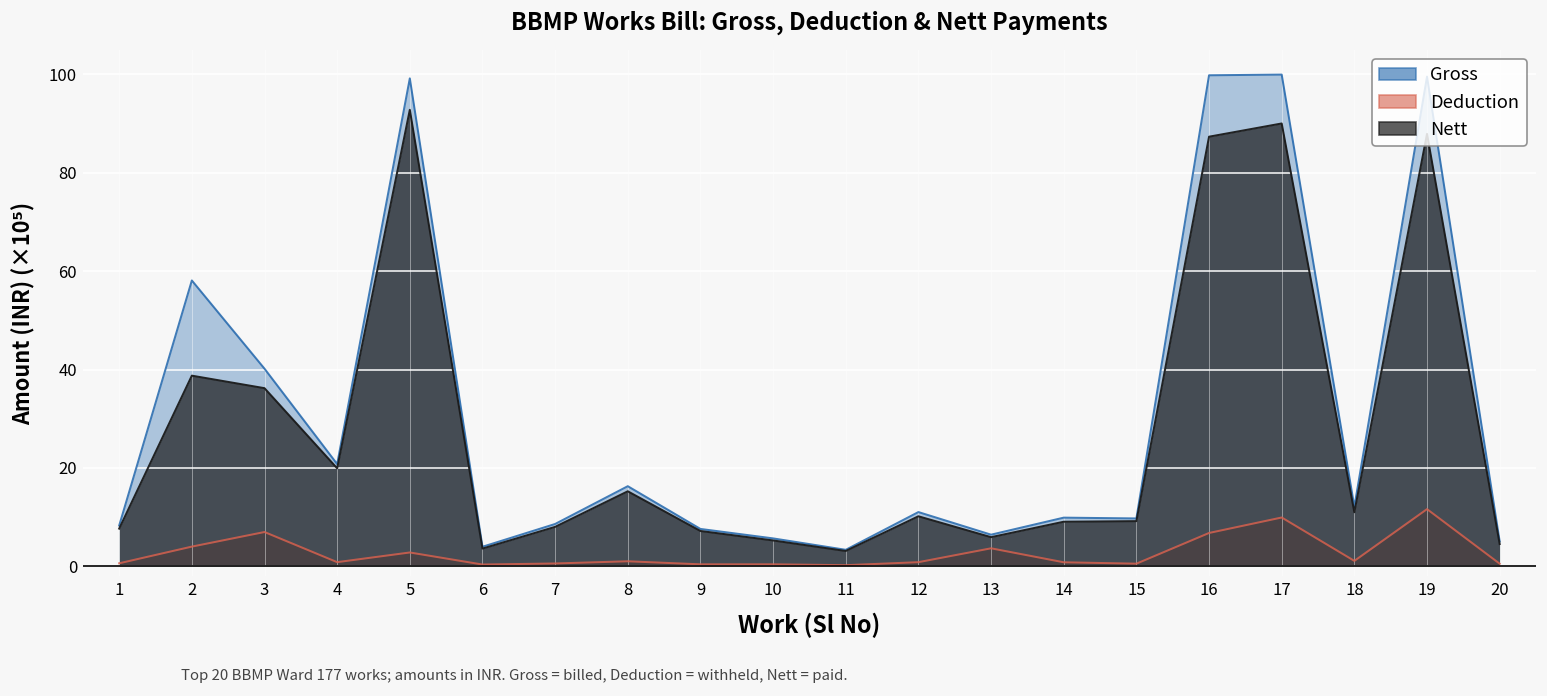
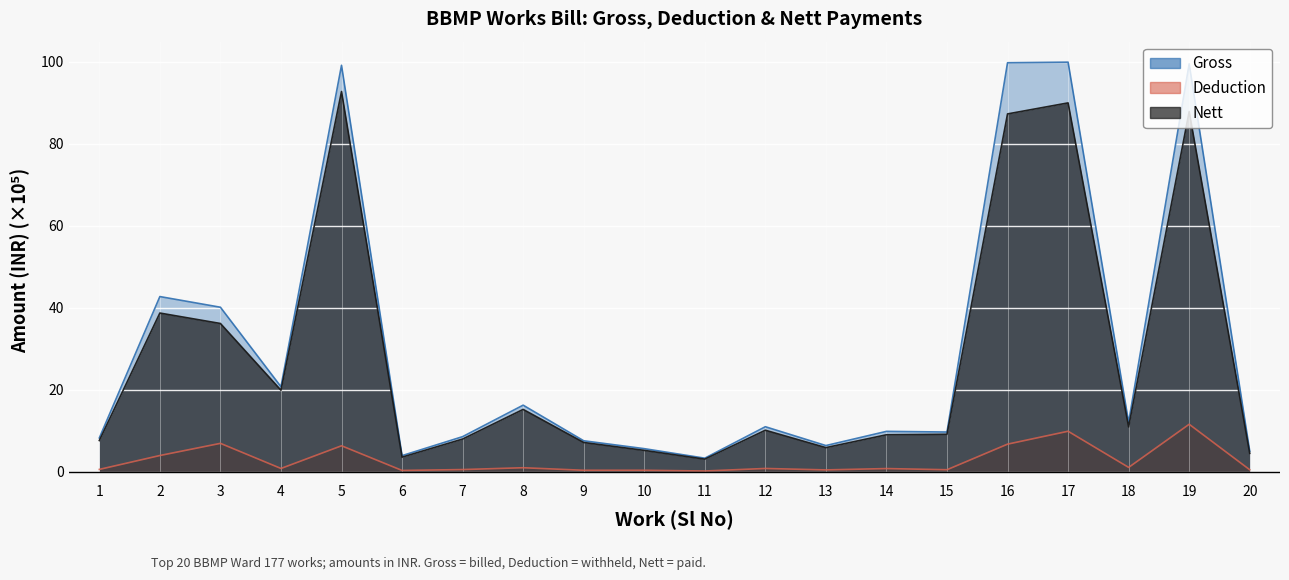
Gross, 2: 58 -> 43
Deduction, 5: 3 -> 6
Deduction, 13: 4 -> 1
